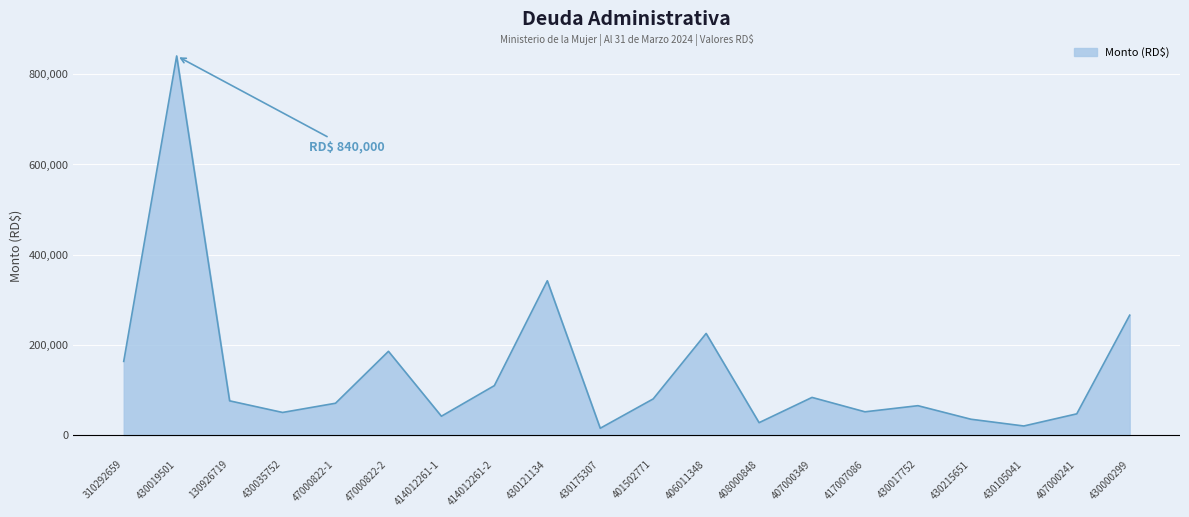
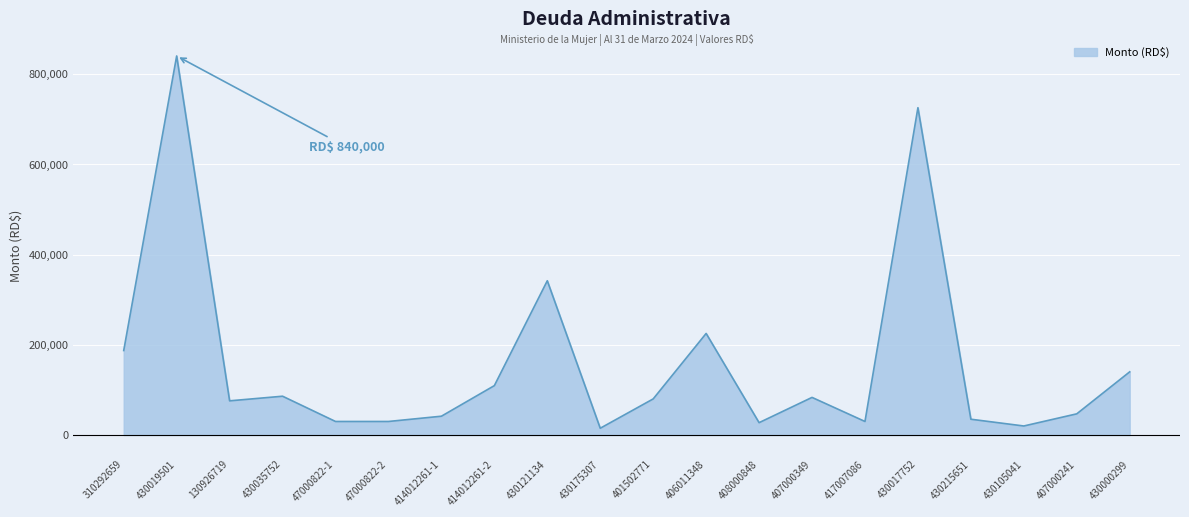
310292659: 160,000 -> 190,000
430035752: 50,000 -> 90,000
47000822-1: 70,000 -> 30,000
47000822-2: 190,000 -> 30,000
417007086: 50,000 -> 30,000
430017752: 70,000 -> 730,000
430000299: 270,000 -> 140,000
